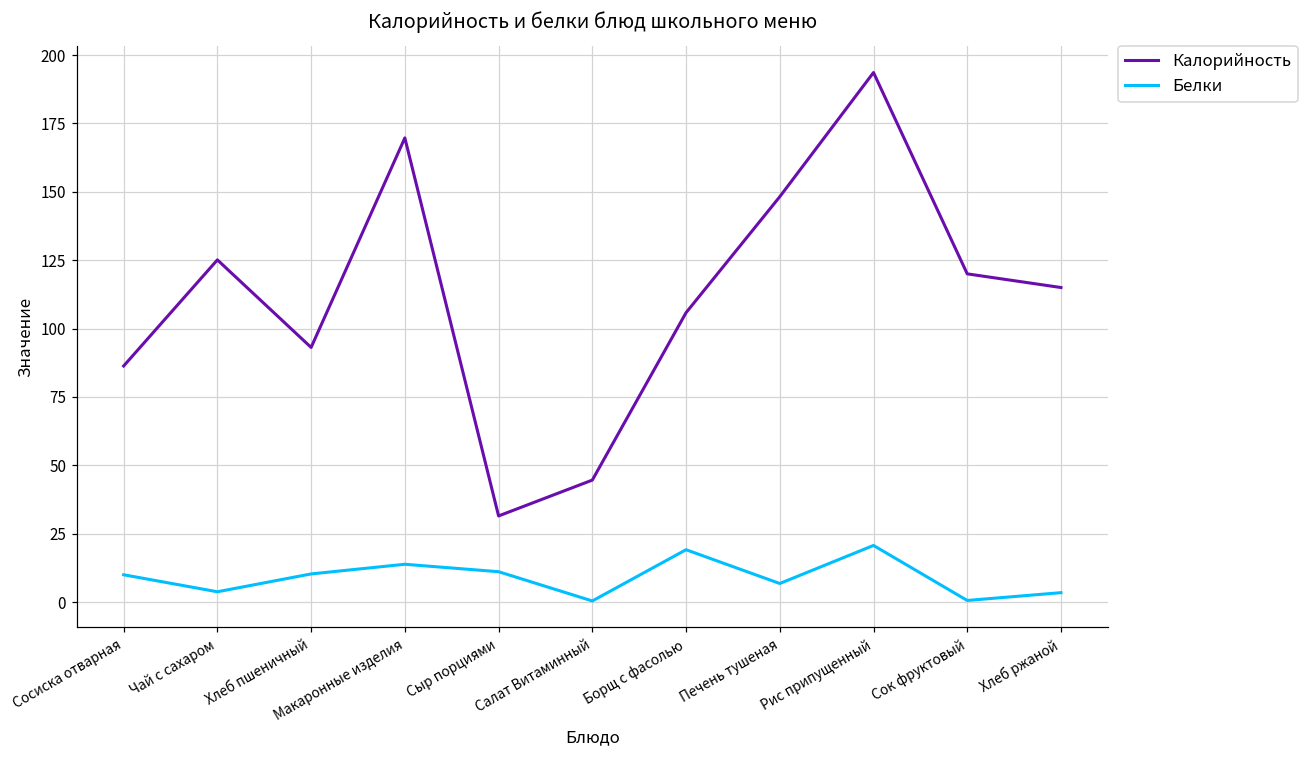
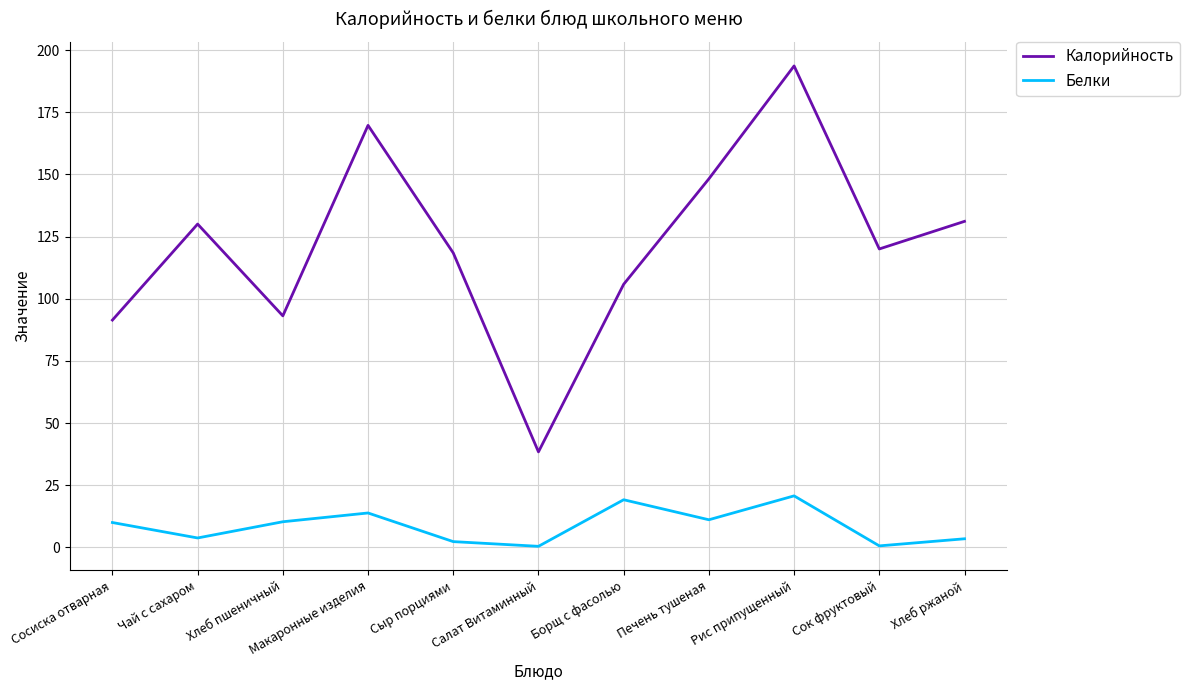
Калорийность, Сосиска отварная: 86 -> 91
Калорийность, Чай с сахаром: 125 -> 130
Калорийность, Сыр порциями: 32 -> 118
Белки, Сыр порциями: 11 -> 2
Калорийность, Салат Витаминный: 45 -> 38
Белки, Печень тушеная: 7 -> 11
Калорийность, Хлеб ржаной: 115 -> 131
